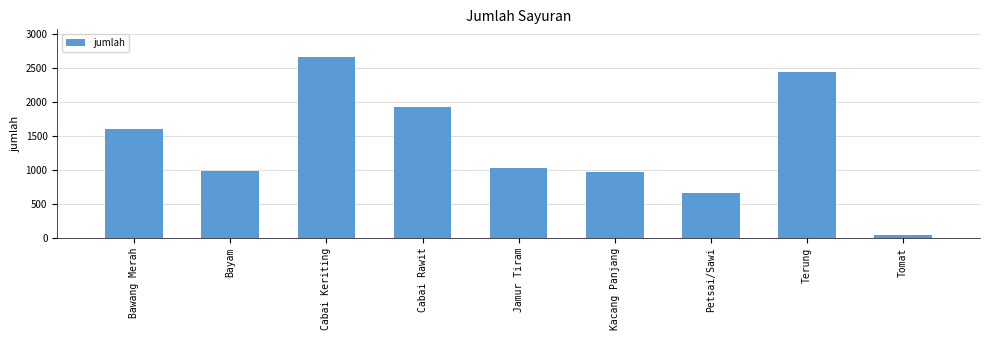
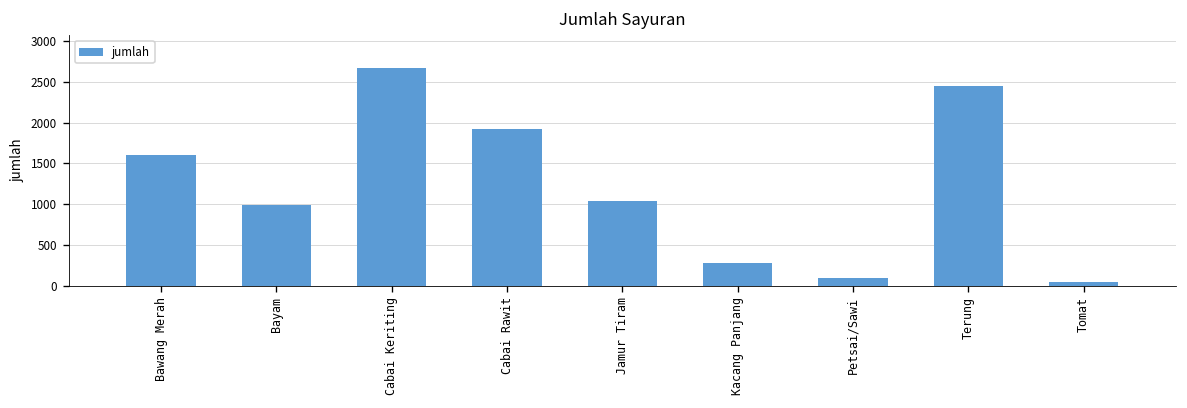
Kacang Panjang: 1000 -> 300
Petsai/Sawi: 700 -> 100
